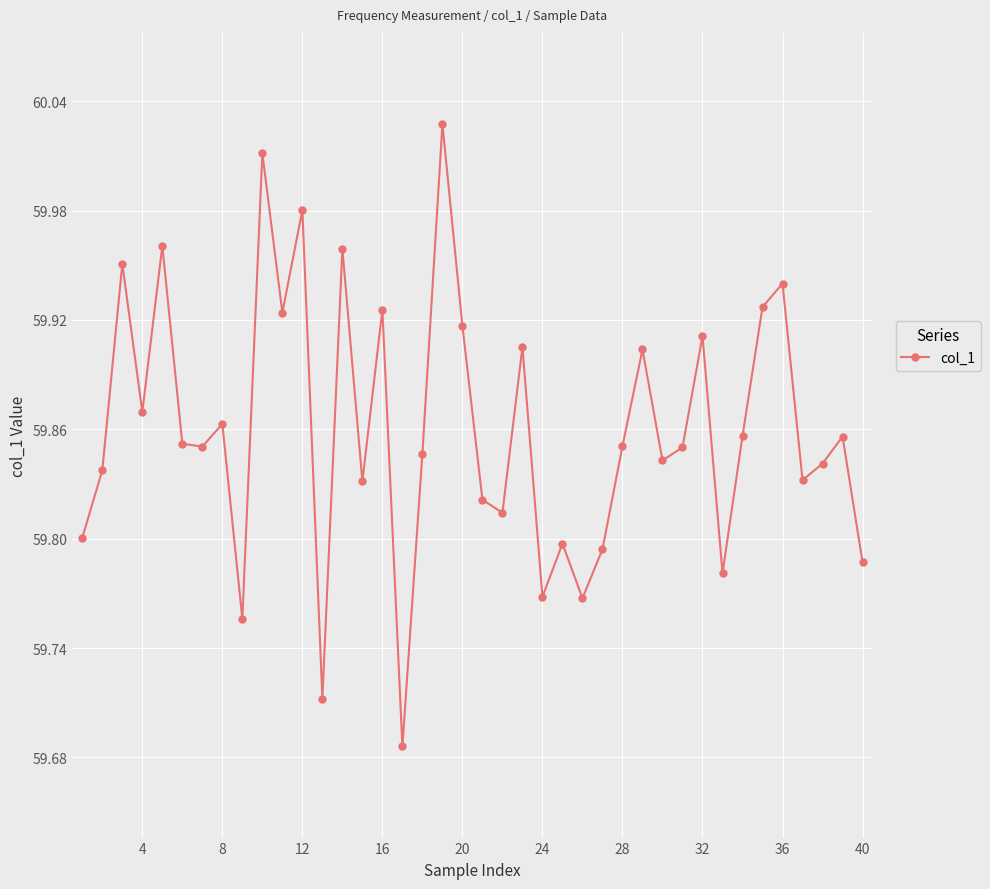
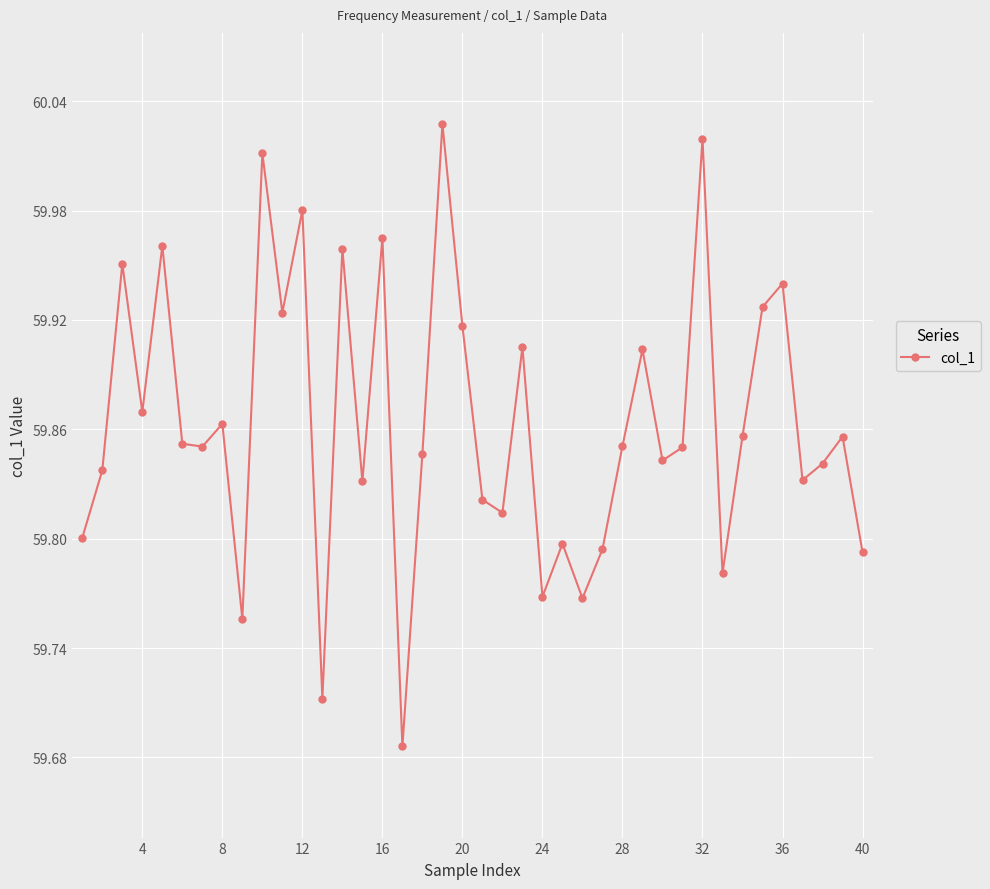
16: 59.926 -> 59.965
32: 59.911 -> 60.020
40: 59.787 -> 59.793
